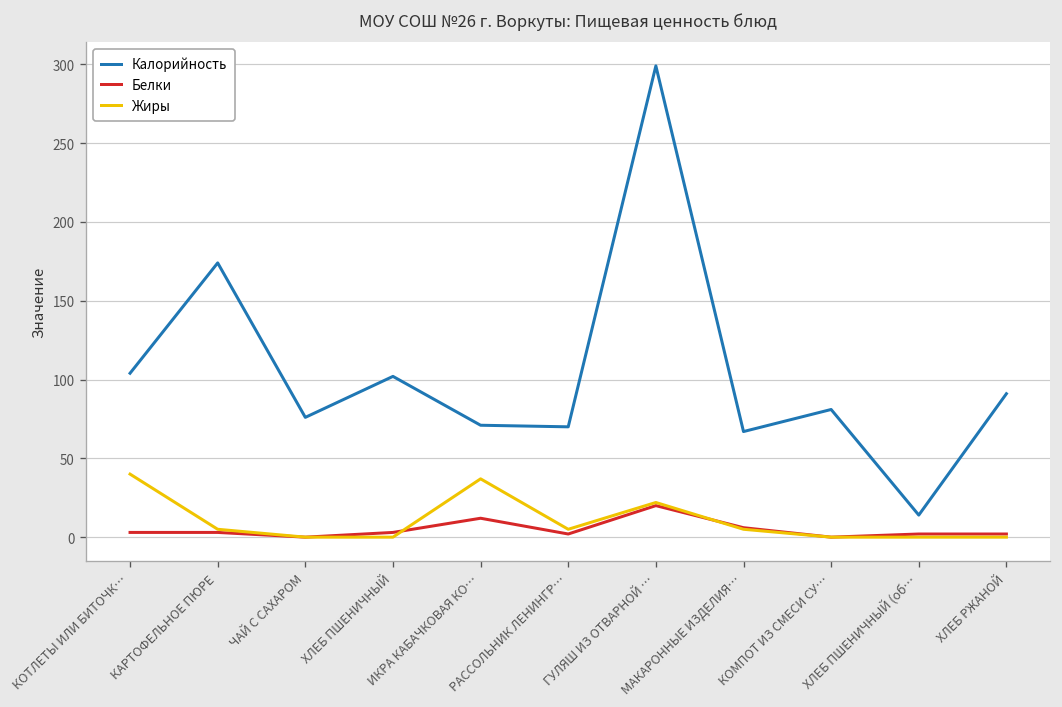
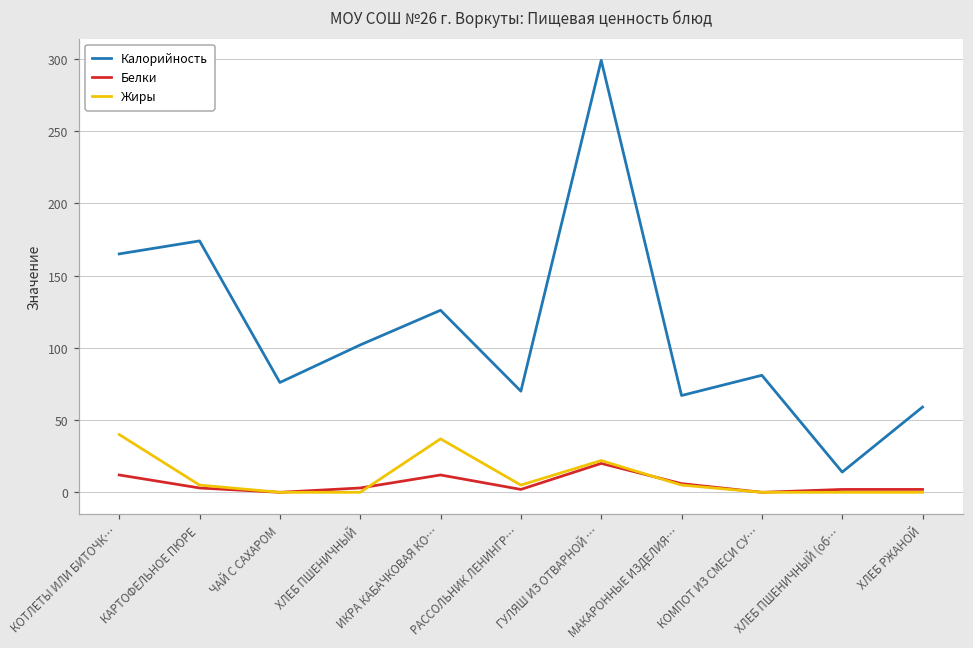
Калорийность, КОТЛЕТЫ ИЛИ БИТОЧК…: 104 -> 165
Белки, КОТЛЕТЫ ИЛИ БИТОЧК…: 3 -> 12
Калорийность, ИКРА КАБАЧКОВАЯ КО…: 71 -> 126
Калорийность, ХЛЕБ РЖАНОЙ: 91 -> 59
